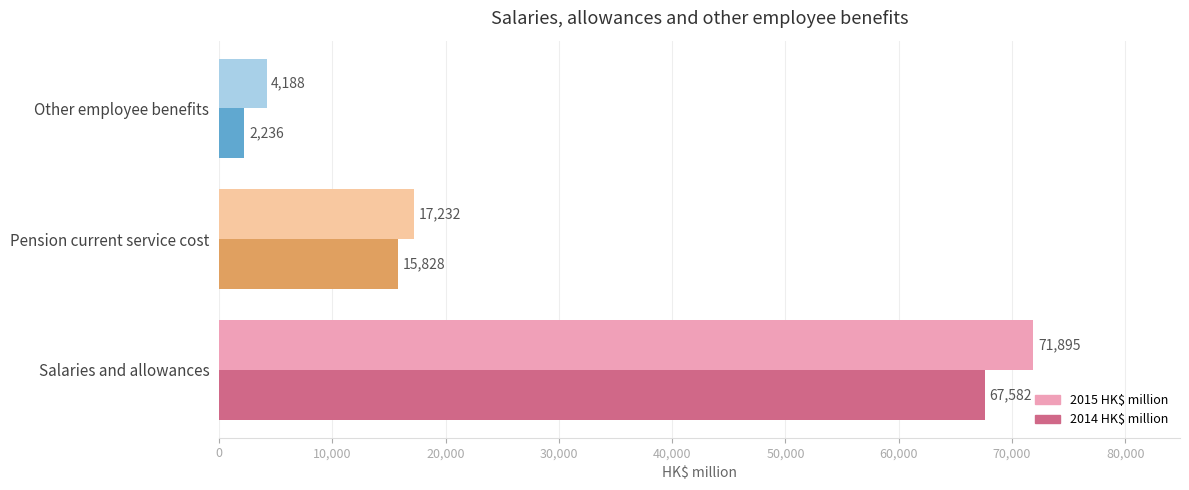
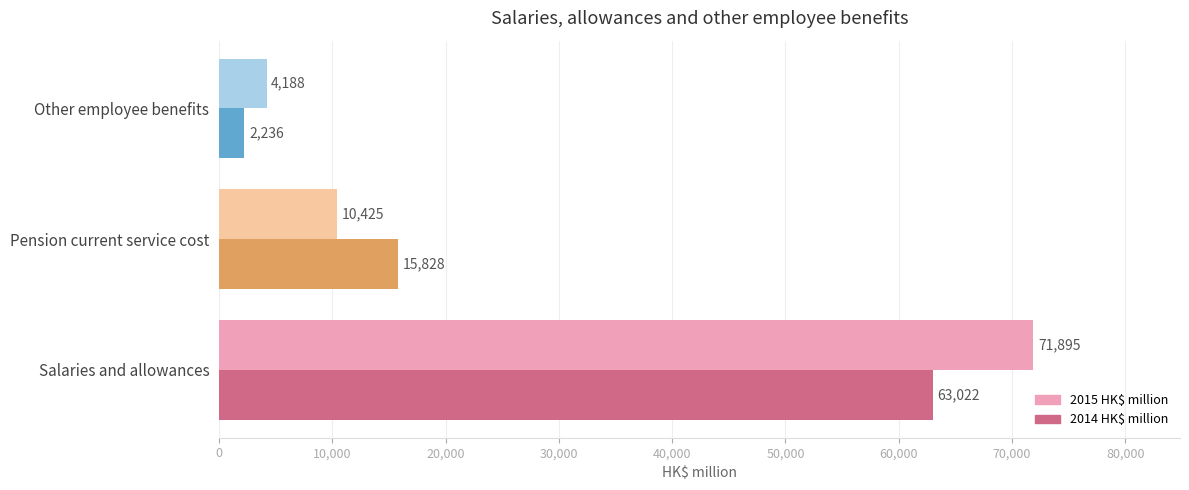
2015 HK$ million, Pension current service cost: 17,232 -> 10,425
2014 HK$ million, Salaries and allowances: 67,582 -> 63,022
